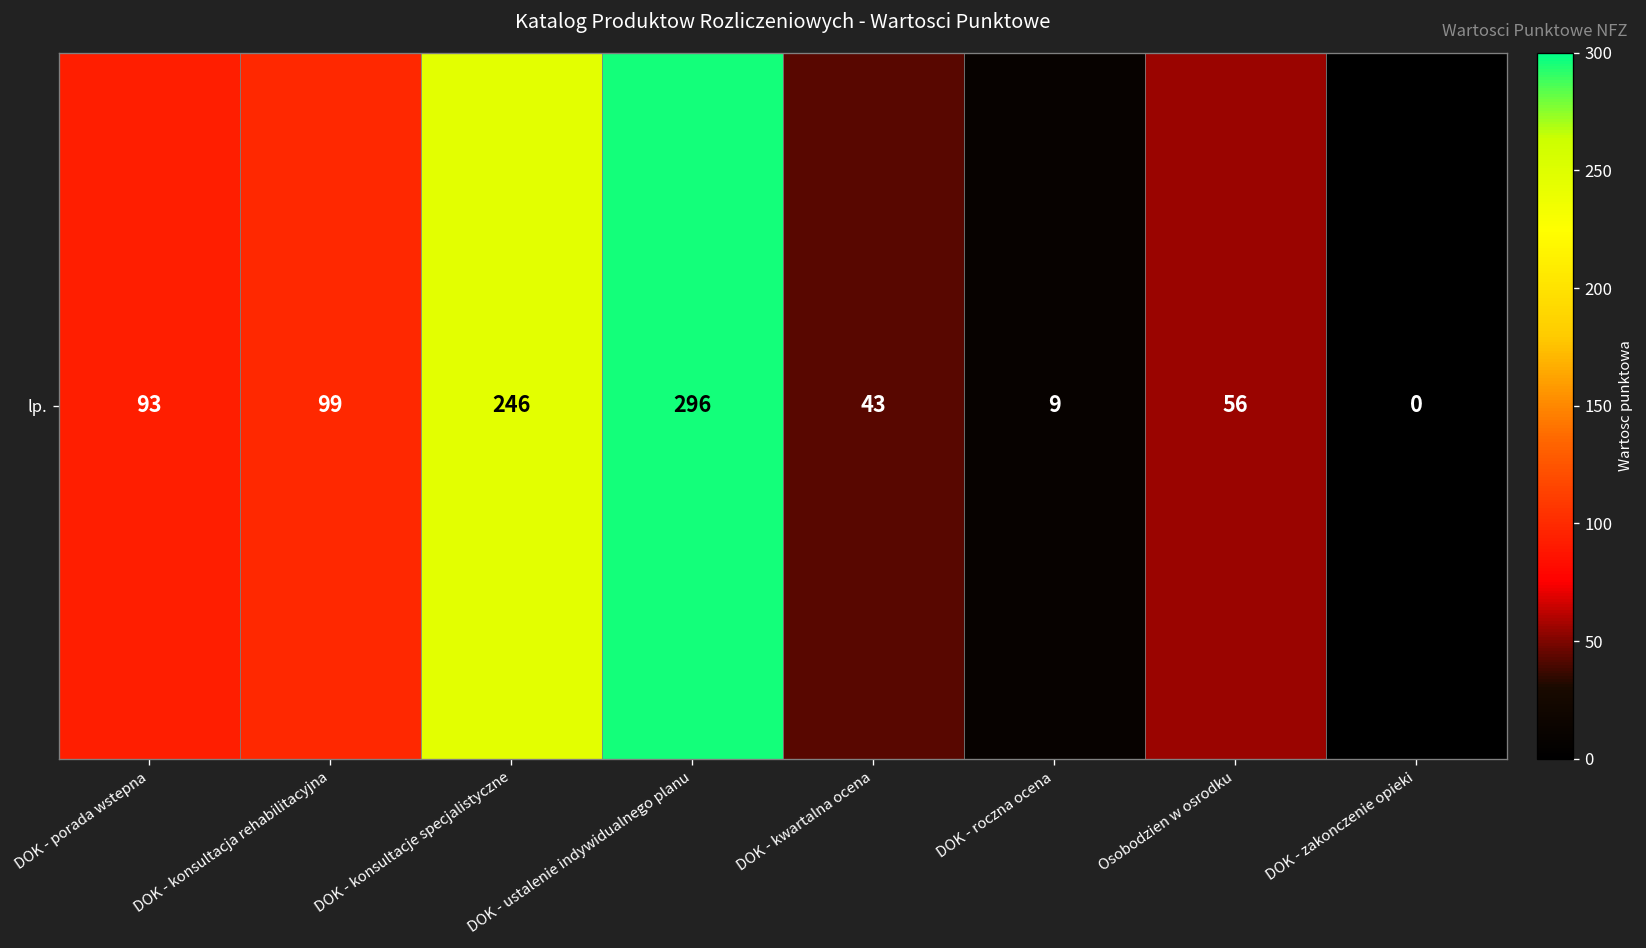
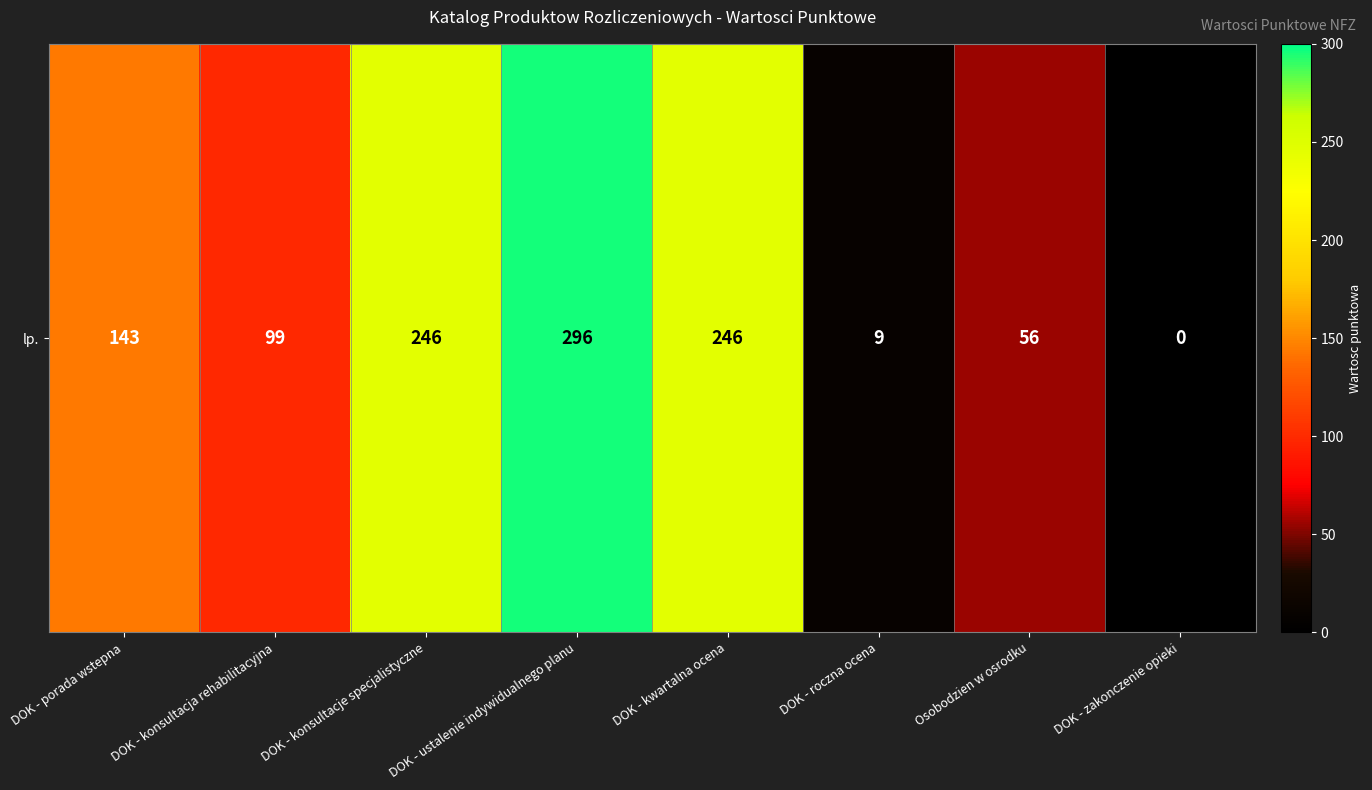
lp., DOK - porada wstepna: 93 -> 143
lp., DOK - kwartalna ocena: 43 -> 246
